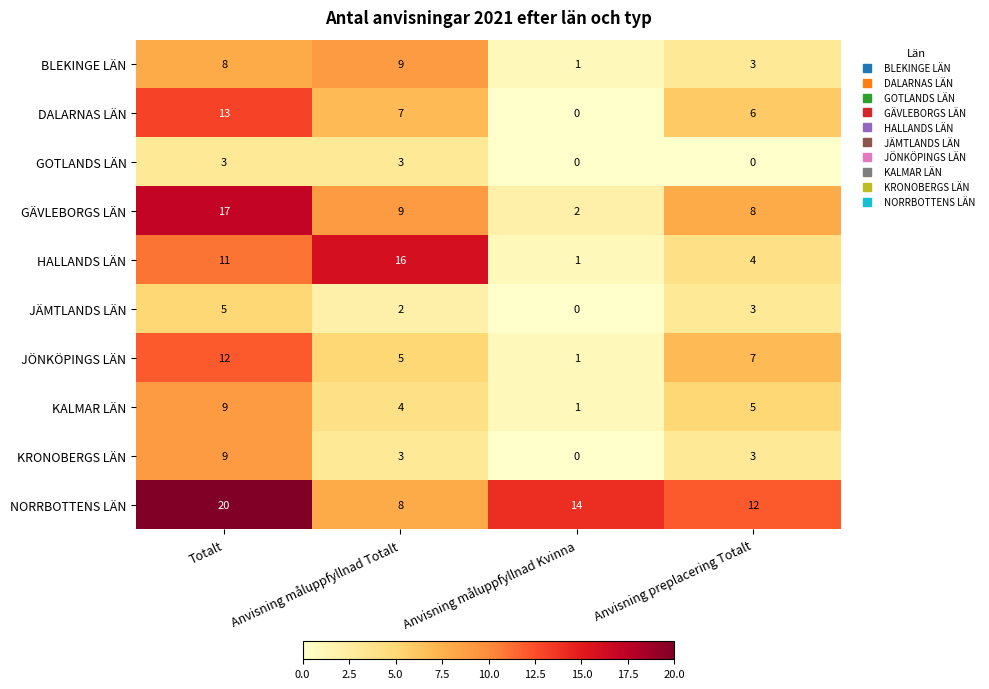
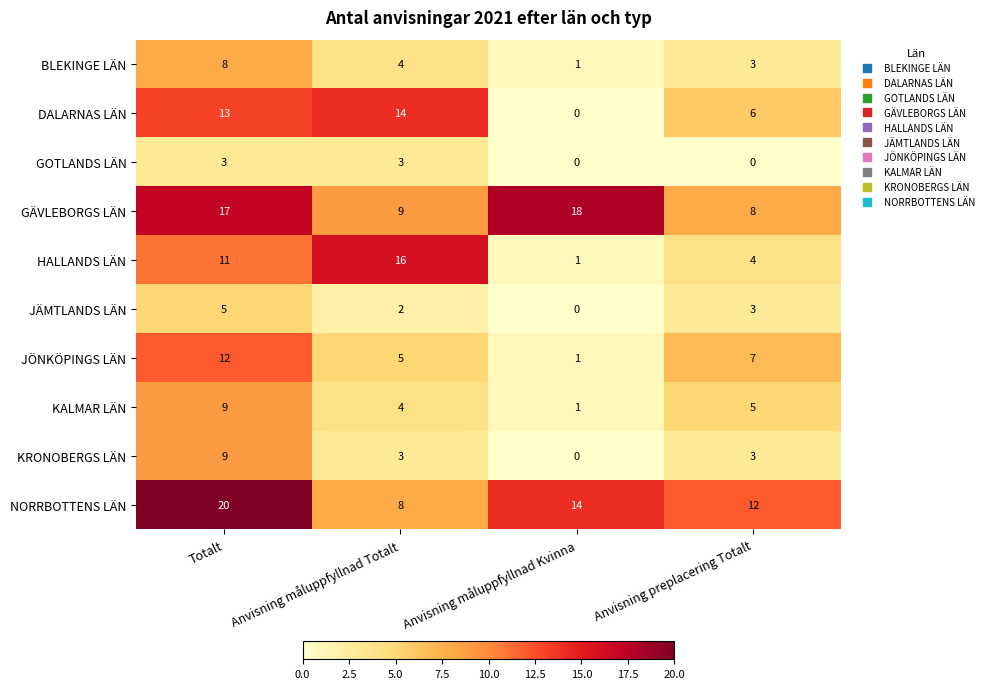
BLEKINGE LÄN, Anvisning måluppfyllnad Totalt: 9 -> 4
DALARNAS LÄN, Anvisning måluppfyllnad Totalt: 7 -> 14
GÄVLEBORGS LÄN, Anvisning måluppfyllnad Kvinna: 2 -> 18
